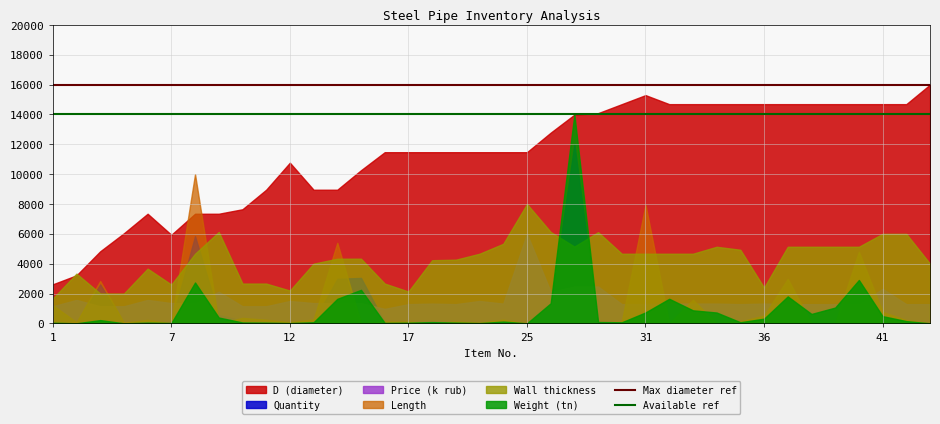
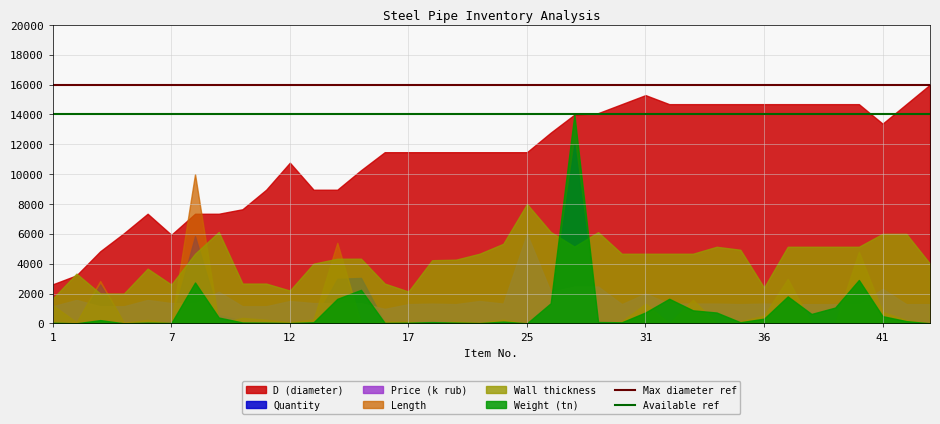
Price (k rub), 31: 1300 -> 2000
Length, 31: 7900 -> 1300
D (diameter), 41: 14700 -> 13400
